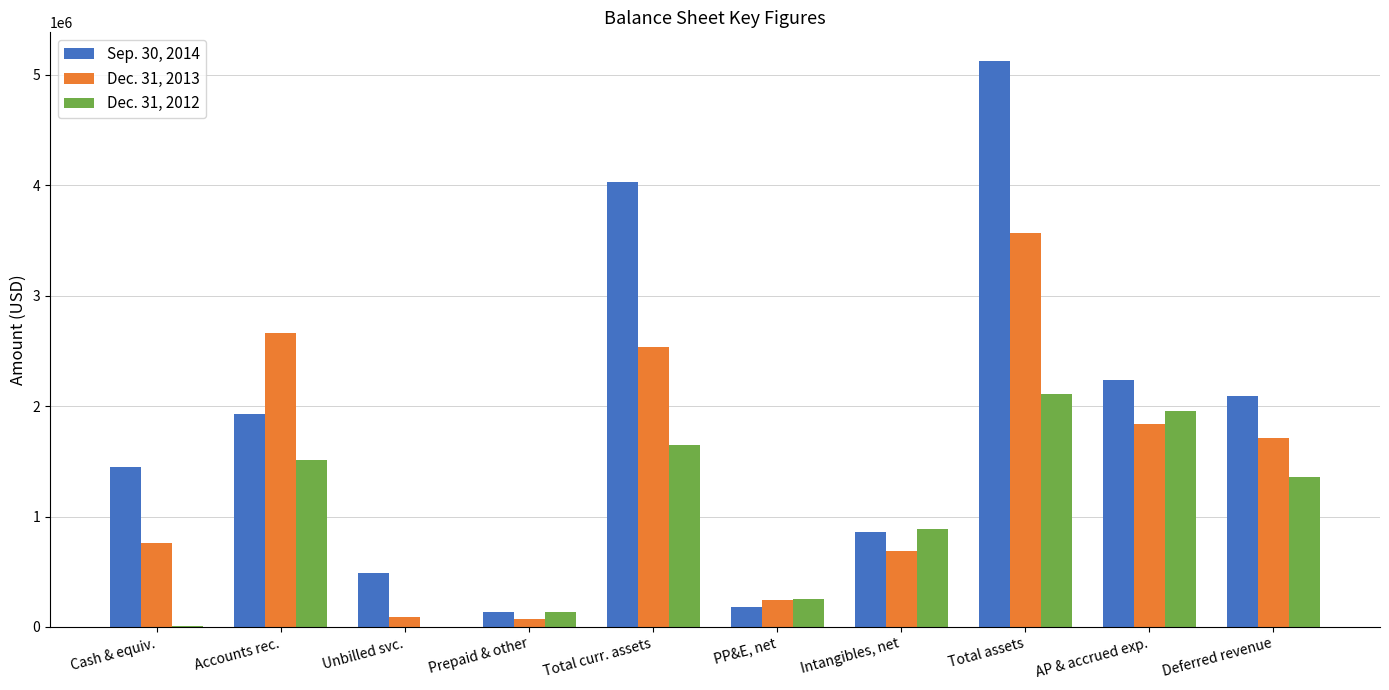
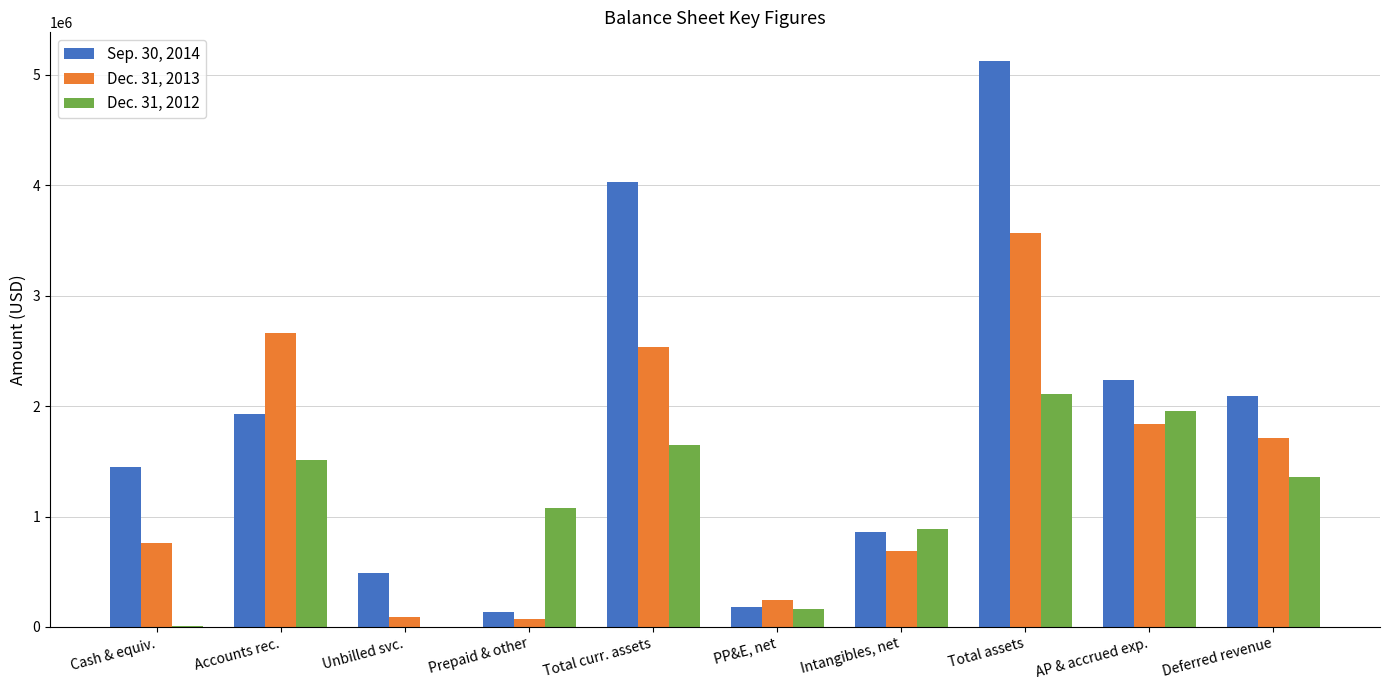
Dec. 31, 2012, Prepaid & other: 130000 -> 1070000
Dec. 31, 2012, PP&E, net: 250000 -> 160000
